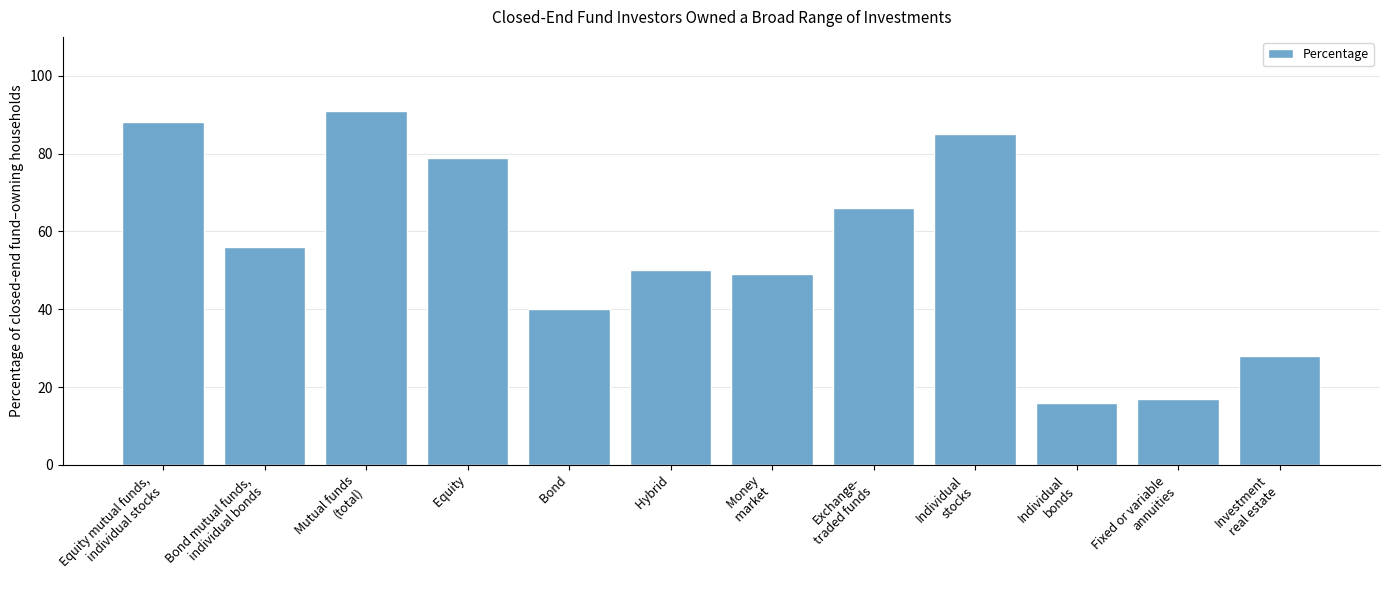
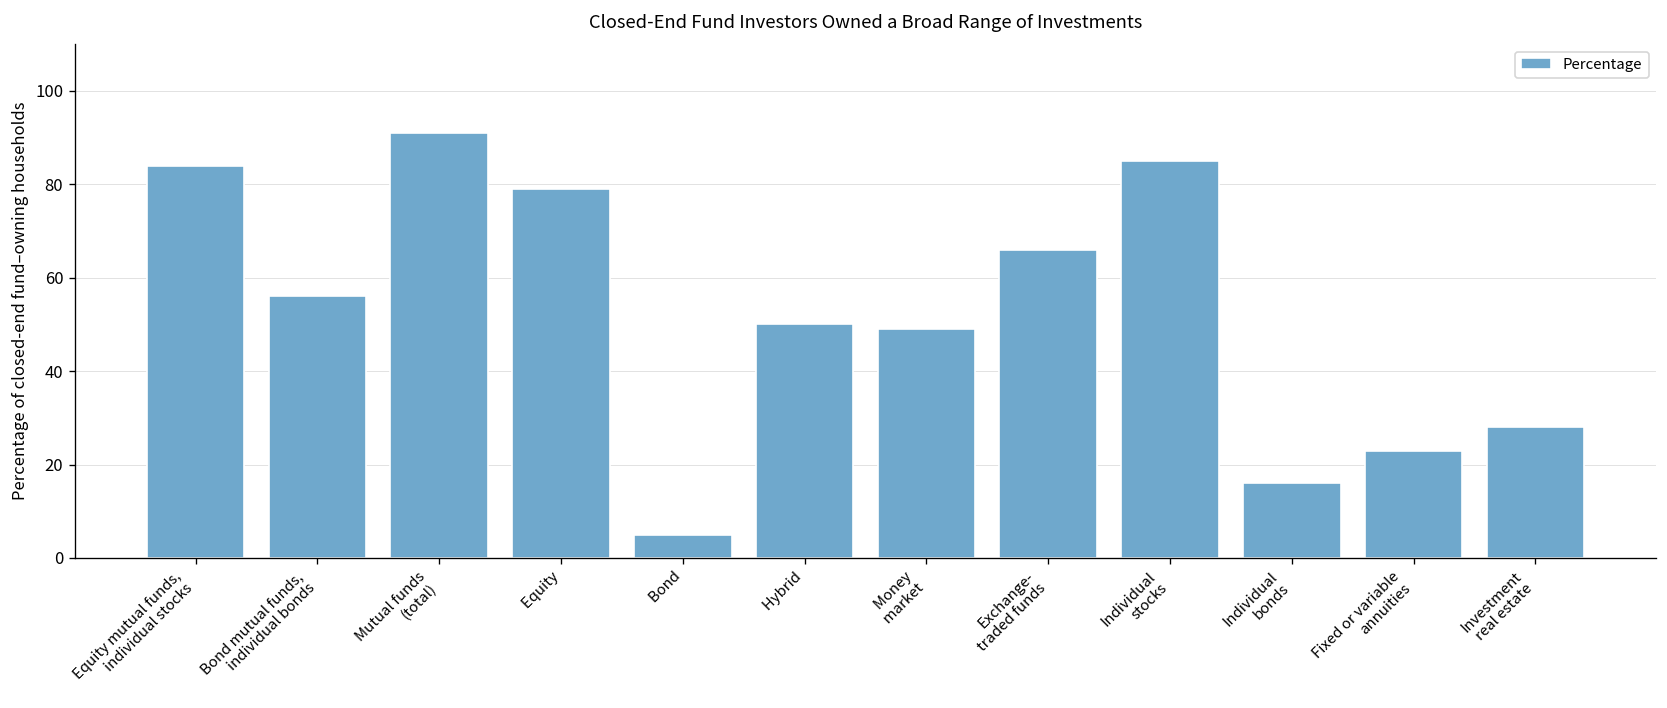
Equity mutual funds, individual stocks: 88 -> 84
Bond: 40 -> 5
Fixed or variable annuities: 17 -> 23
